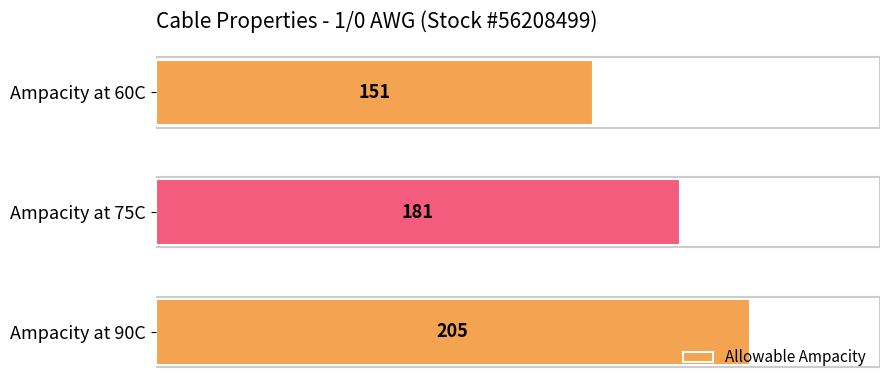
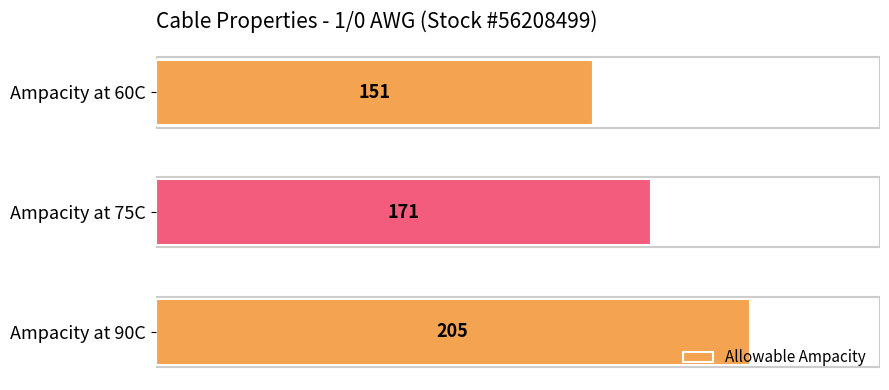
Ampacity at 75C: 181 -> 171
